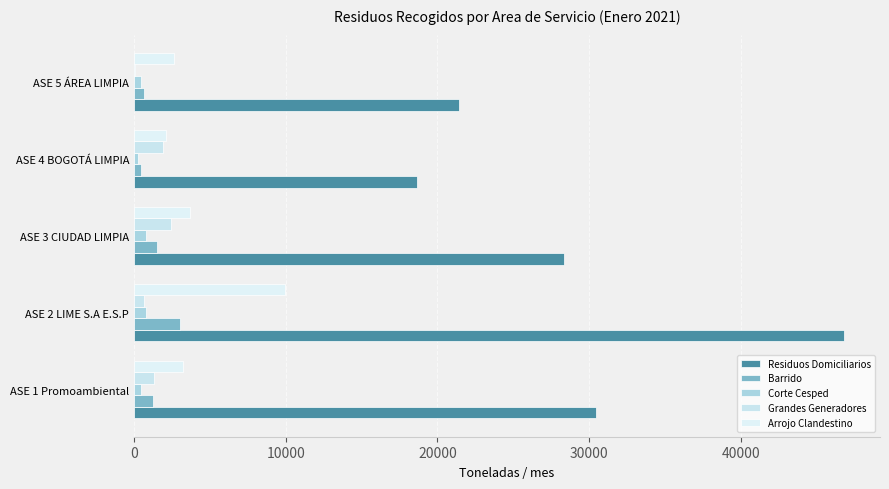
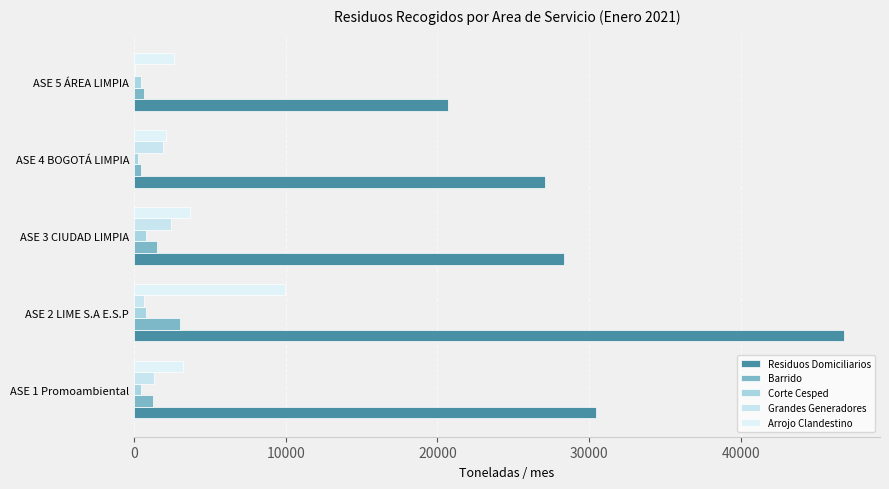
Residuos Domiciliarios, ASE 5 ÁREA LIMPIA: 21400 -> 20700
Residuos Domiciliarios, ASE 4 BOGOTÁ LIMPIA: 18600 -> 27100
